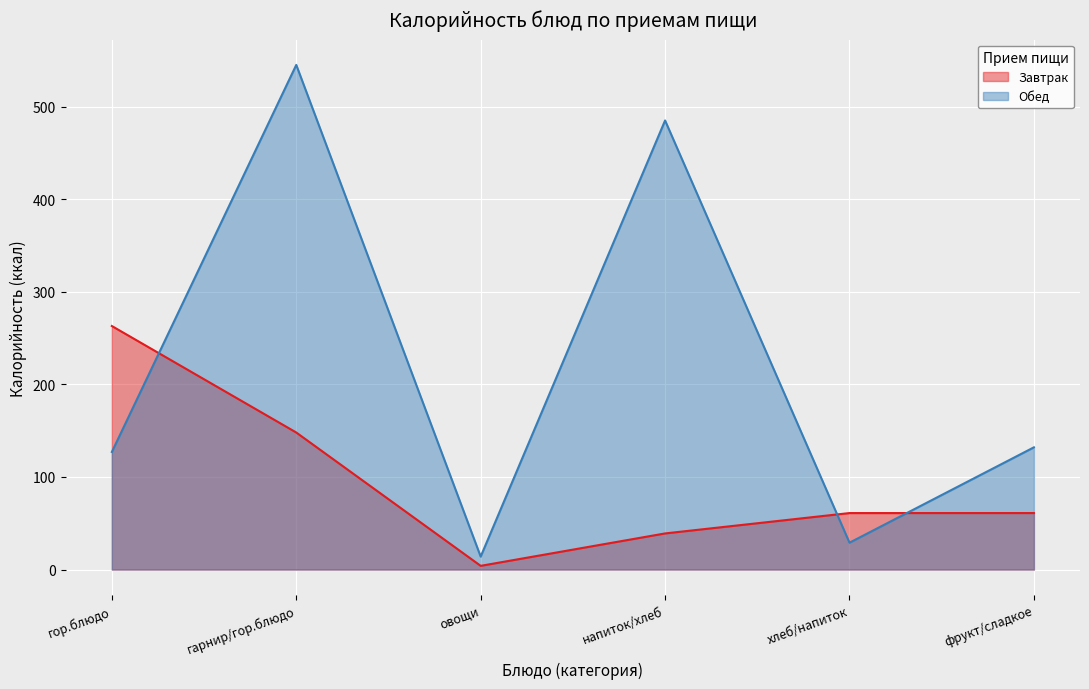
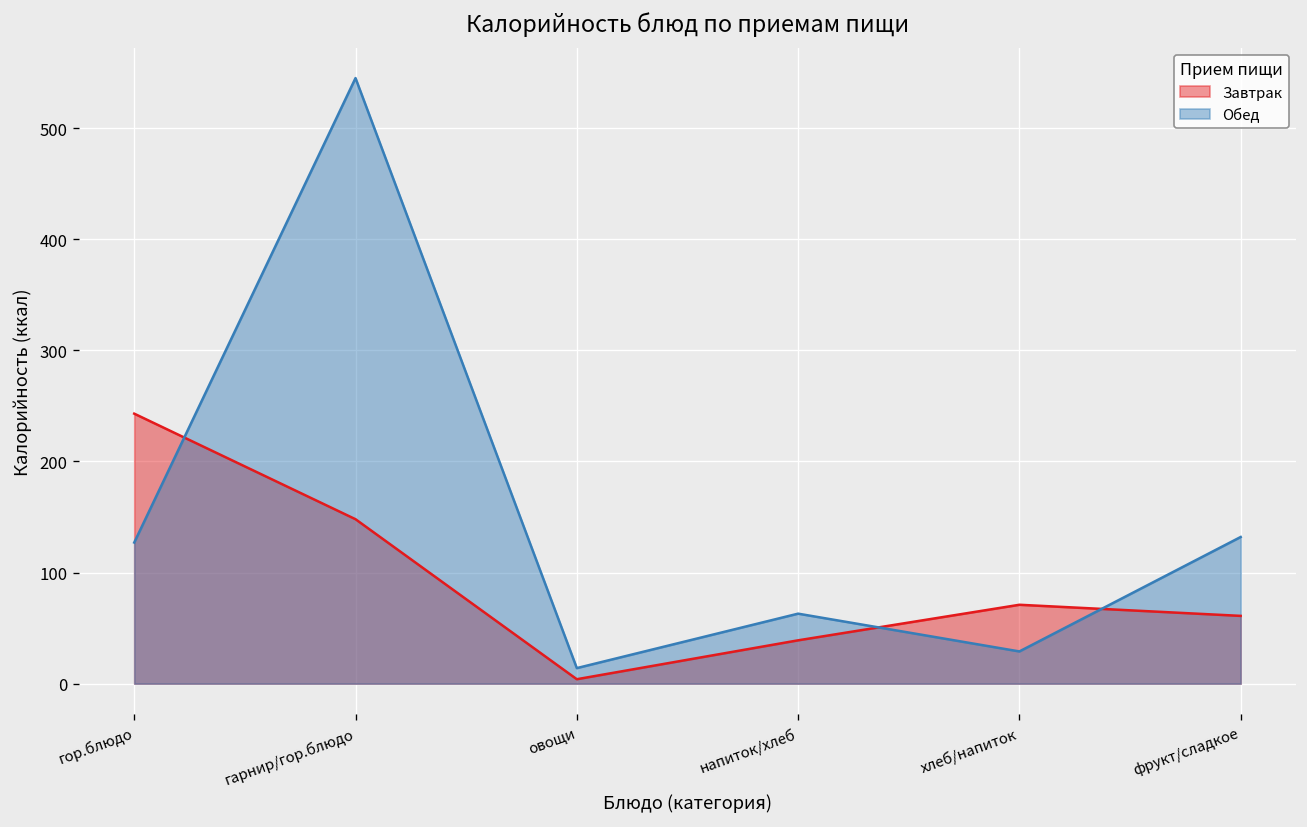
Завтрак, гор.блюдо: 260 -> 240
Обед, напиток/хлеб: 490 -> 60
Завтрак, хлеб/напиток: 60 -> 70
